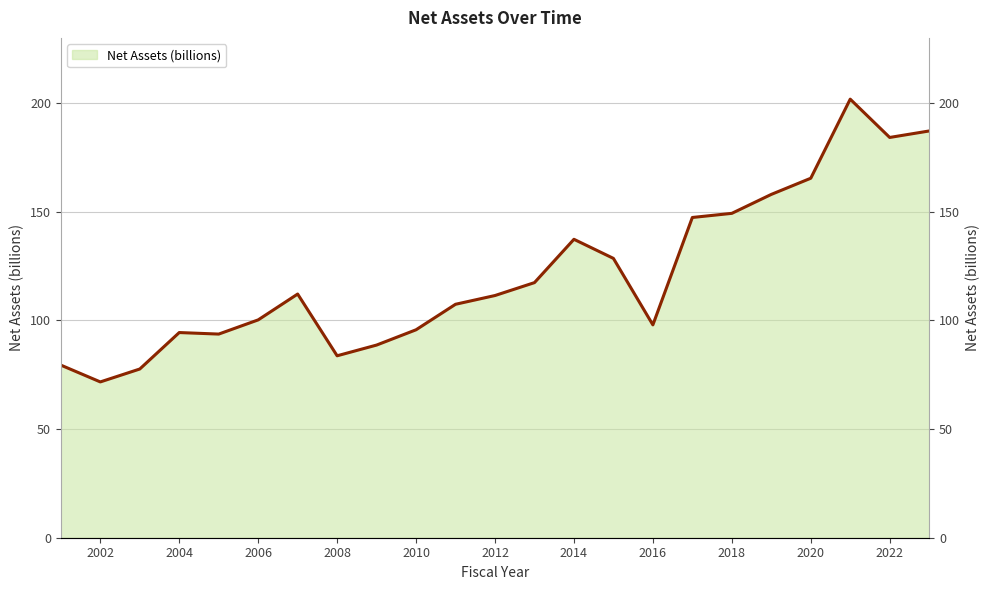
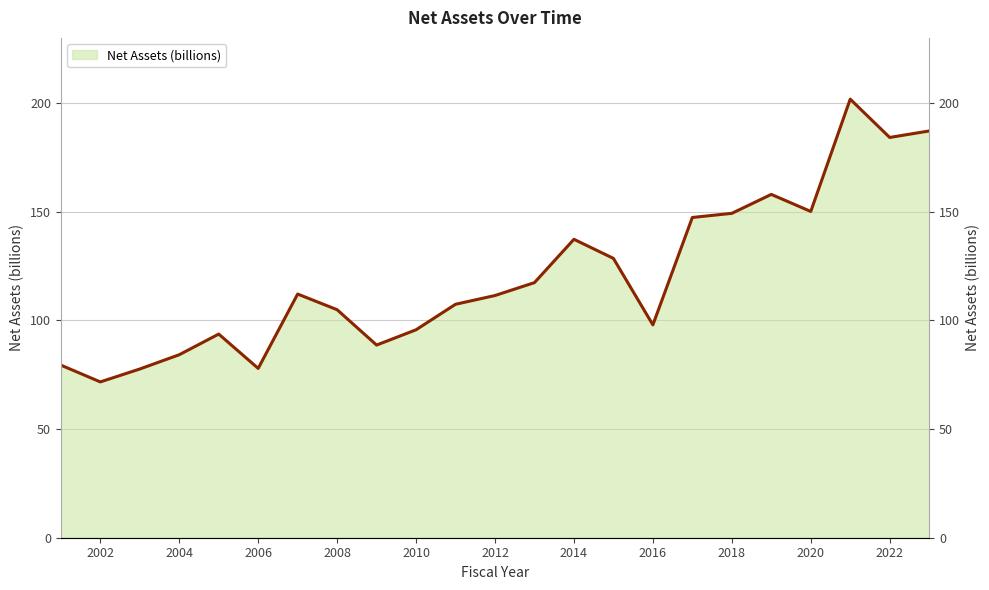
2004: 94 -> 84
2006: 100 -> 78
2008: 84 -> 105
2020: 165 -> 150
